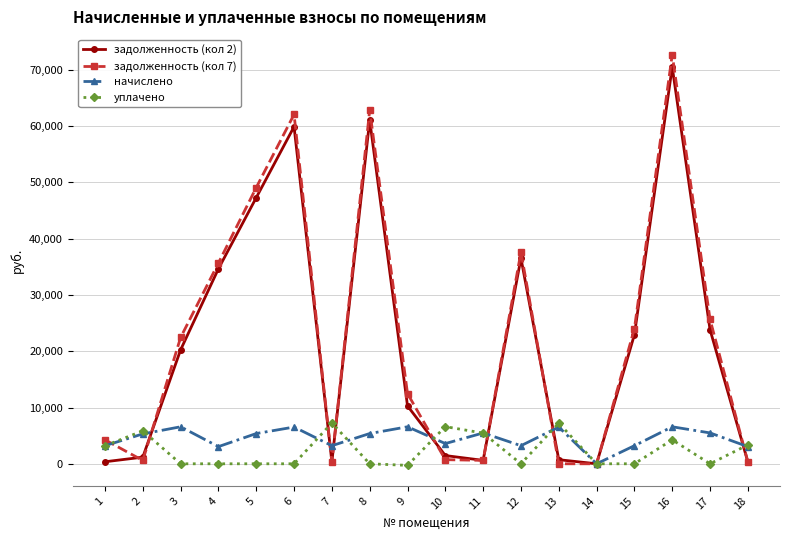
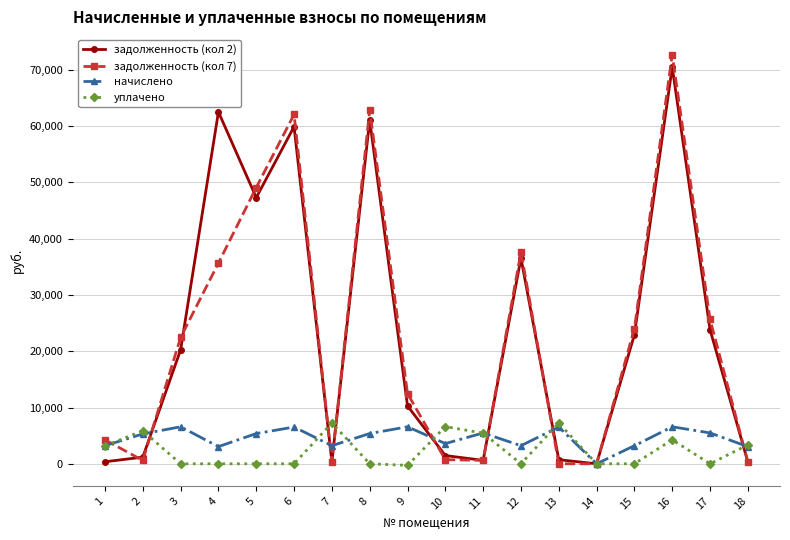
задолженность (кол 2), 4: 35,000 -> 63,000
